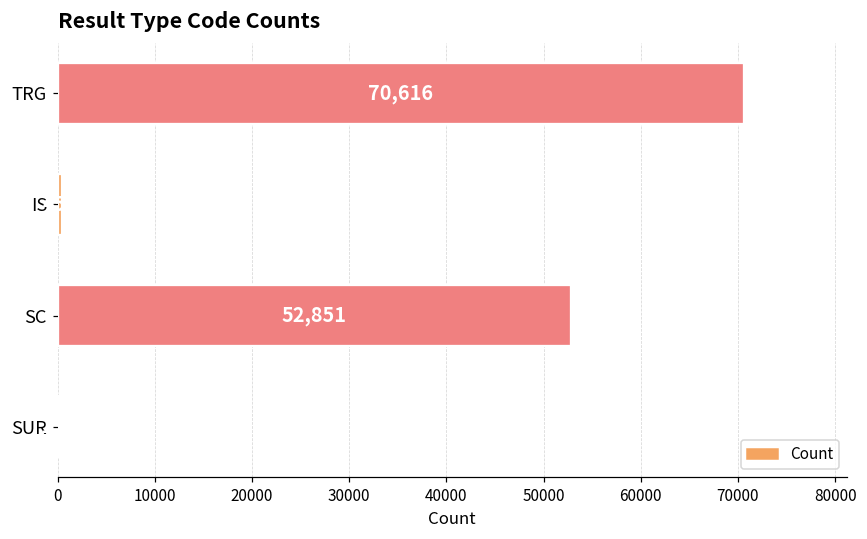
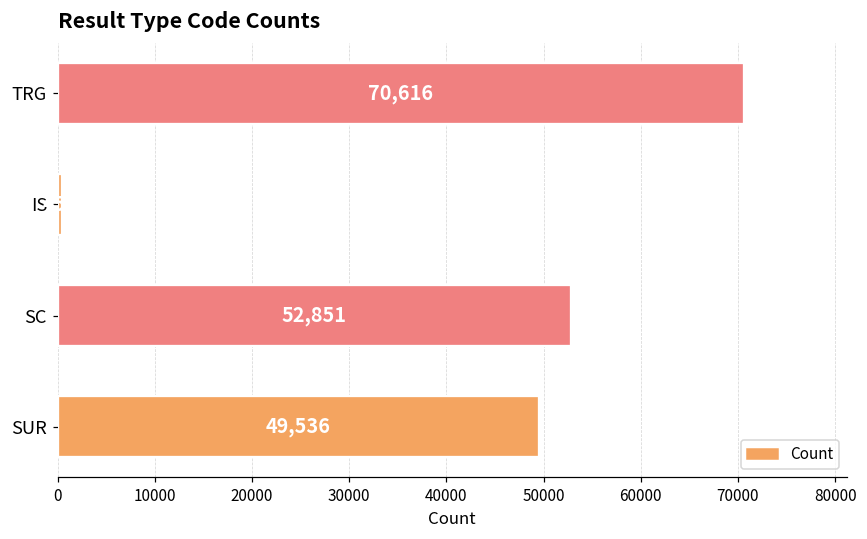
SUR: 0 -> 50000
